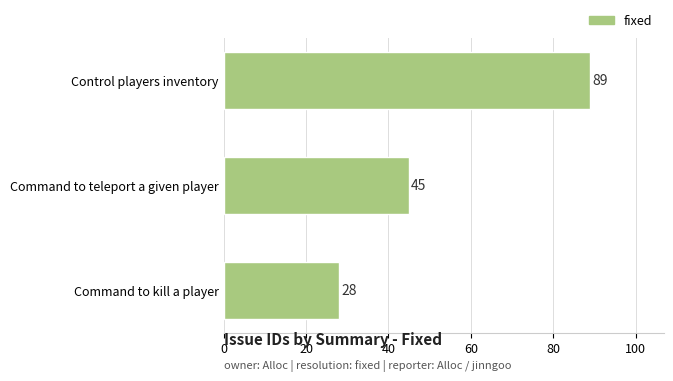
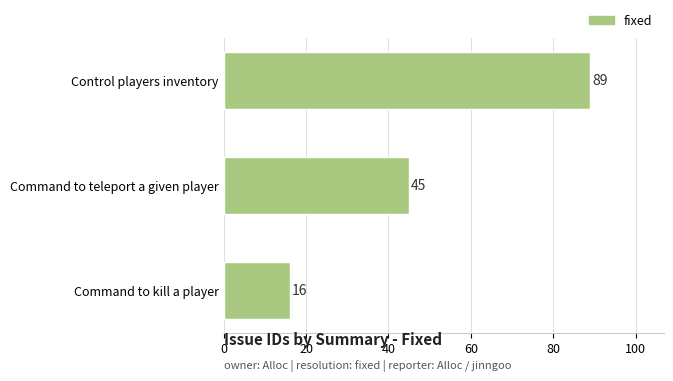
Command to kill a player: 28 -> 16
